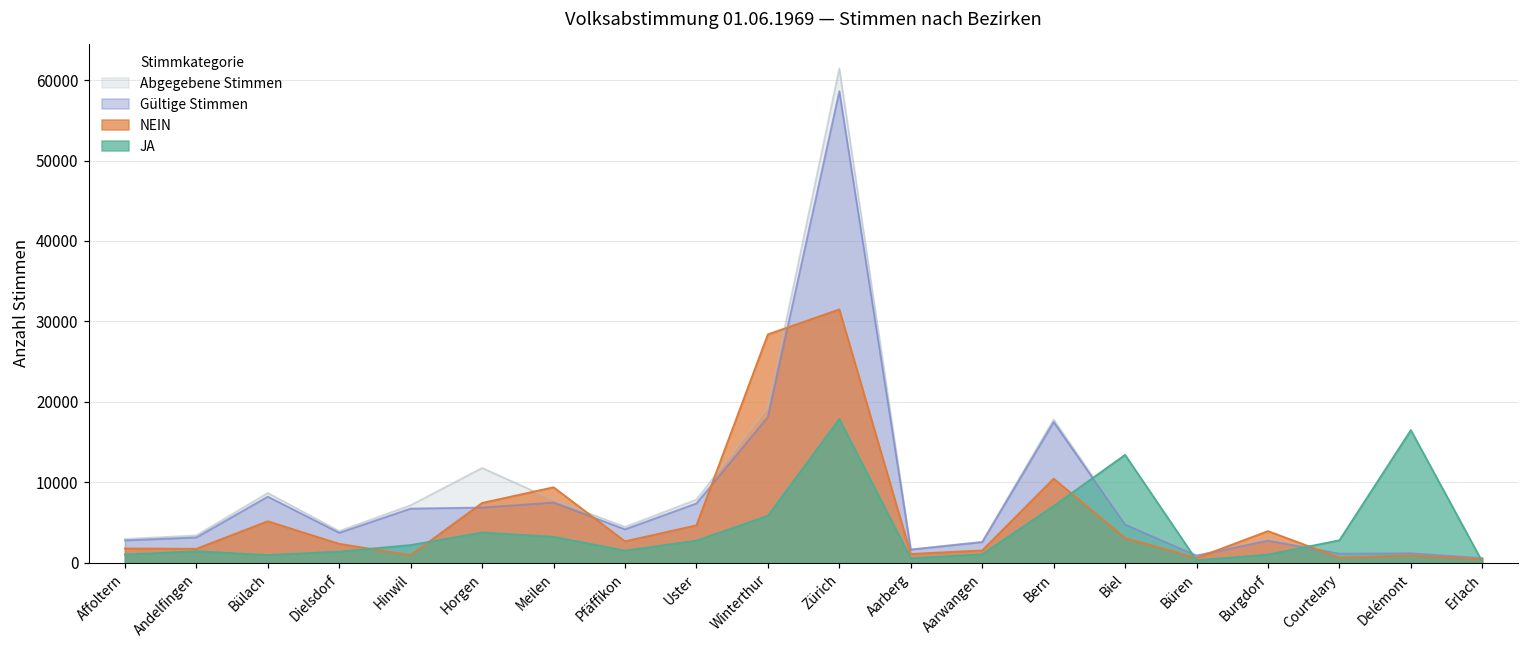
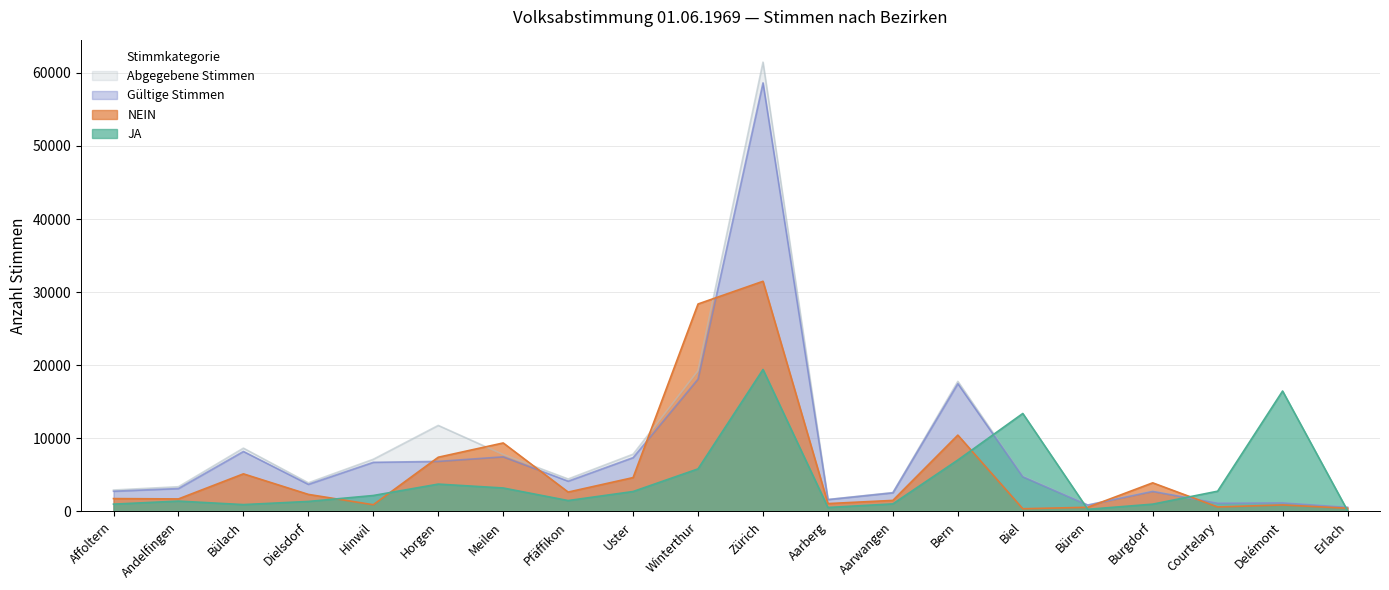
JA, Zürich: 18000 -> 19000
NEIN, Biel: 3000 -> 0
